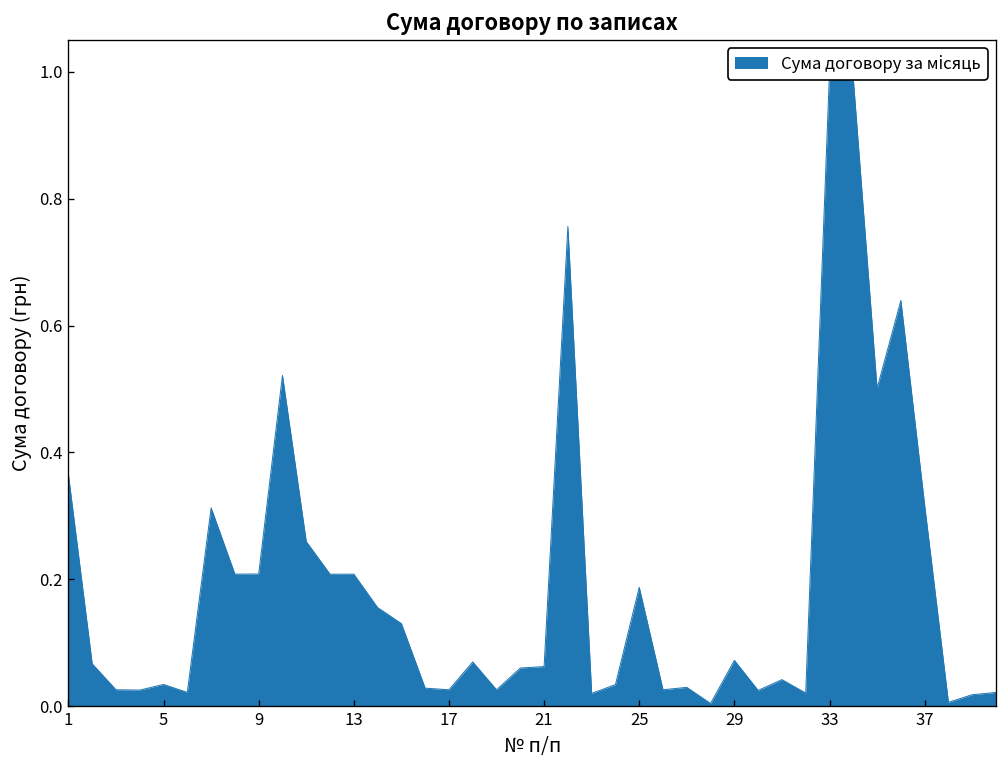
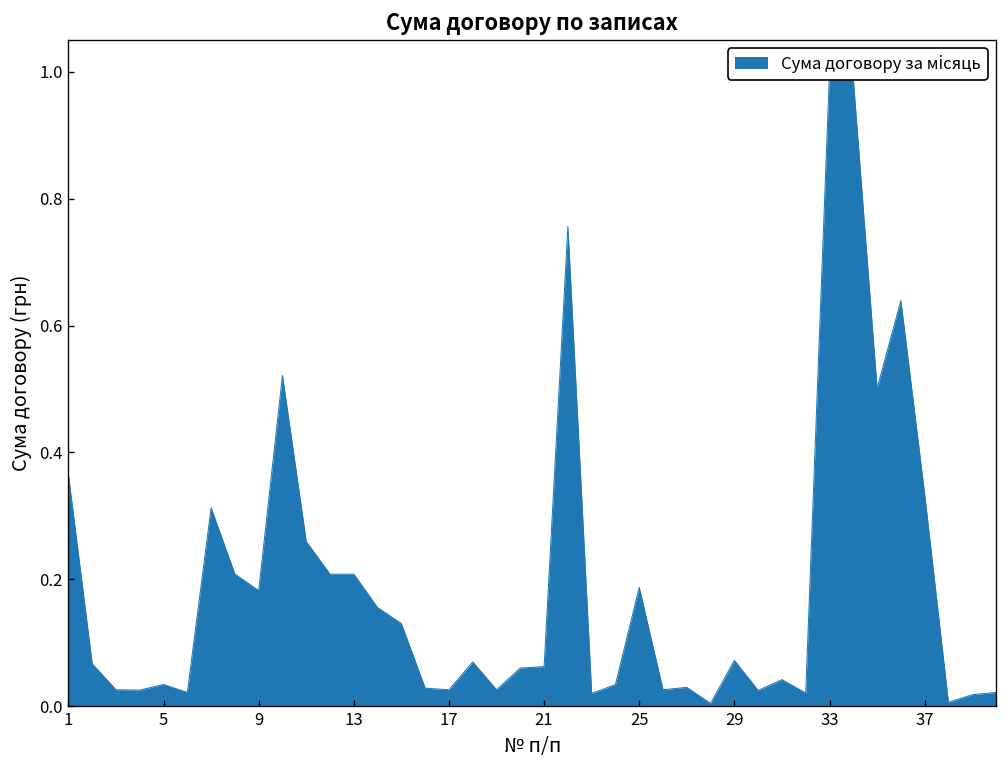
9: 0.21 -> 0.18
37: 0.32 -> 0.33
